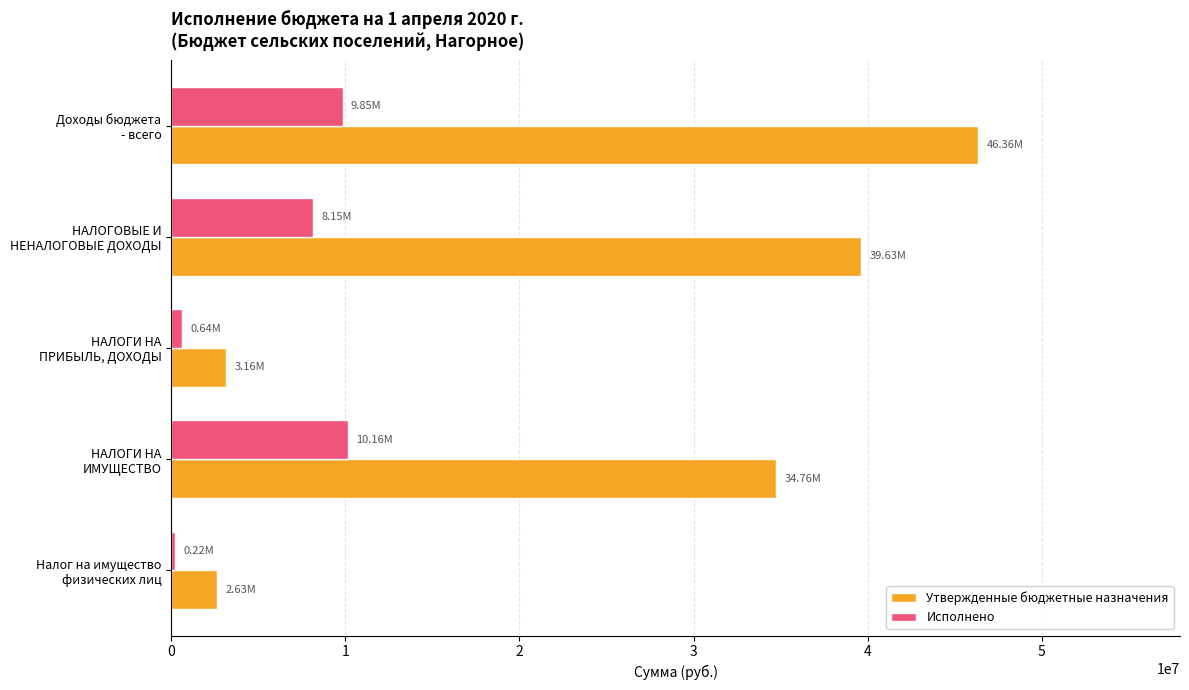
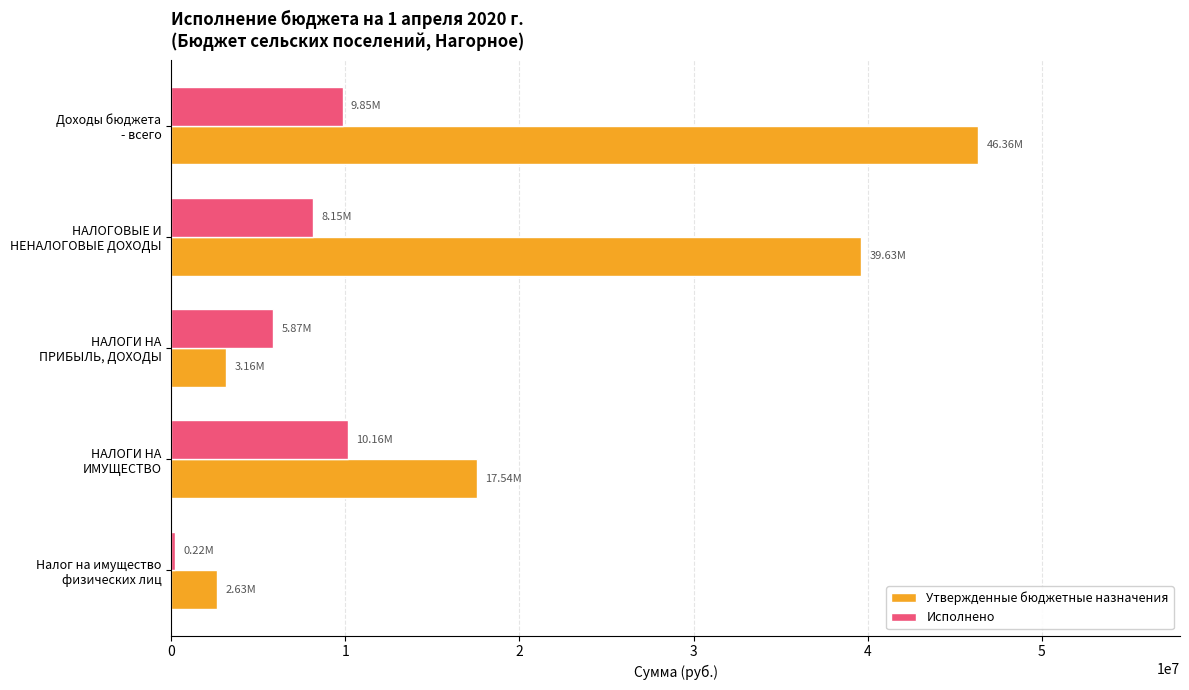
Исполнено, НАЛОГИ НА ПРИБЫЛЬ, ДОХОДЫ: 0.64М -> 5.87М
Утвержденные бюджетные назначения, НАЛОГИ НА ИМУЩЕСТВО: 34.76М -> 17.54М
